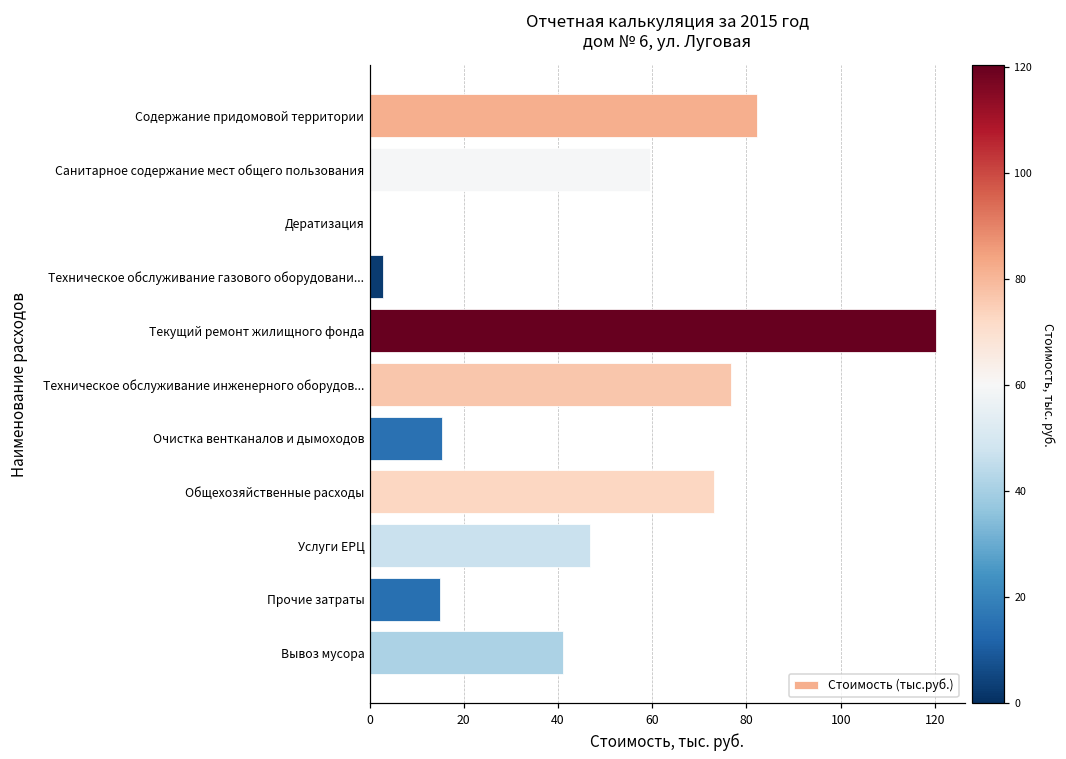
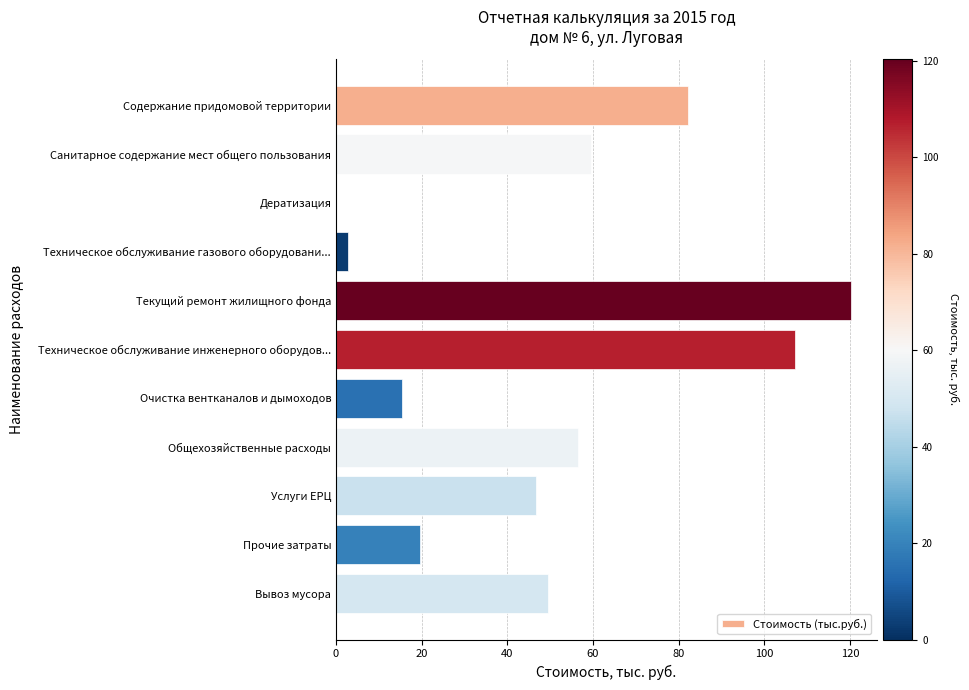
Техническое обслуживание инженерного оборудов...: 77 -> 107
Общехозяйственные расходы: 73 -> 56
Прочие затраты: 15 -> 20
Вывоз мусора: 41 -> 50
